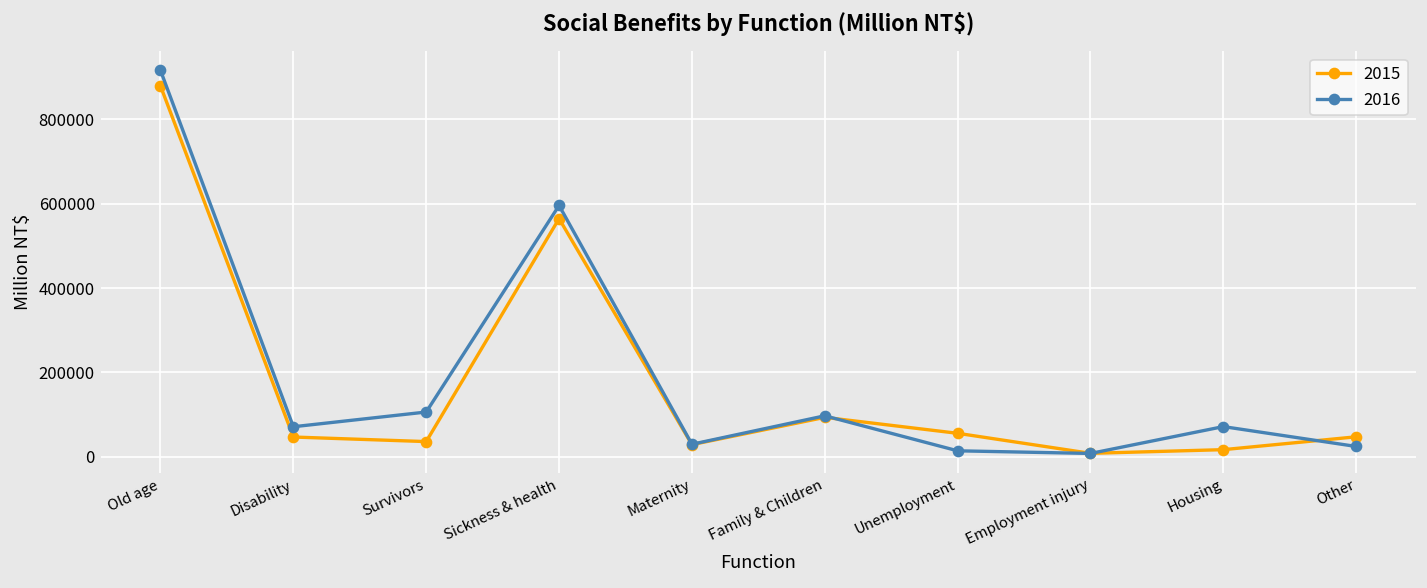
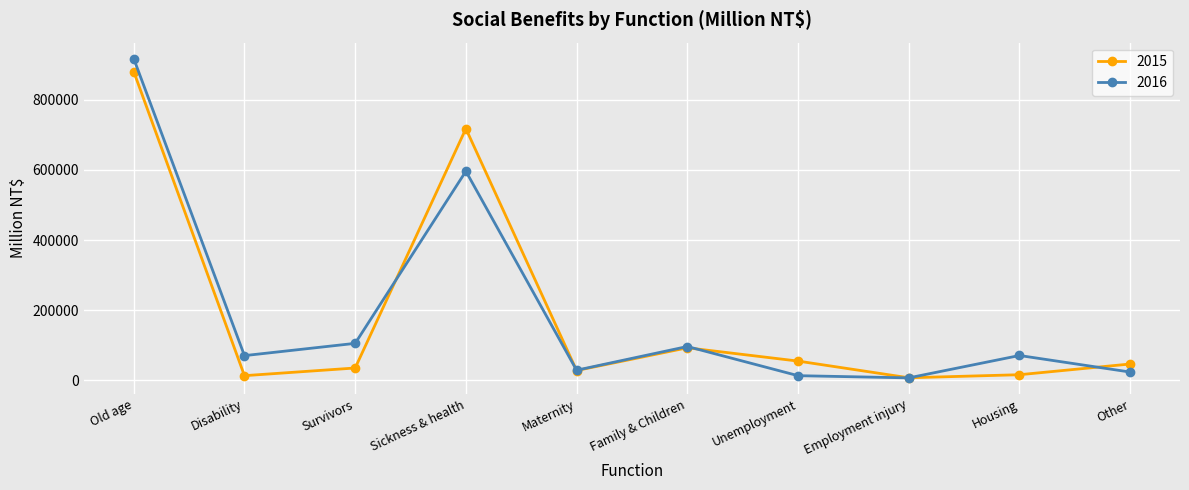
2015, Disability: 50000 -> 10000
2015, Sickness & health: 560000 -> 720000
